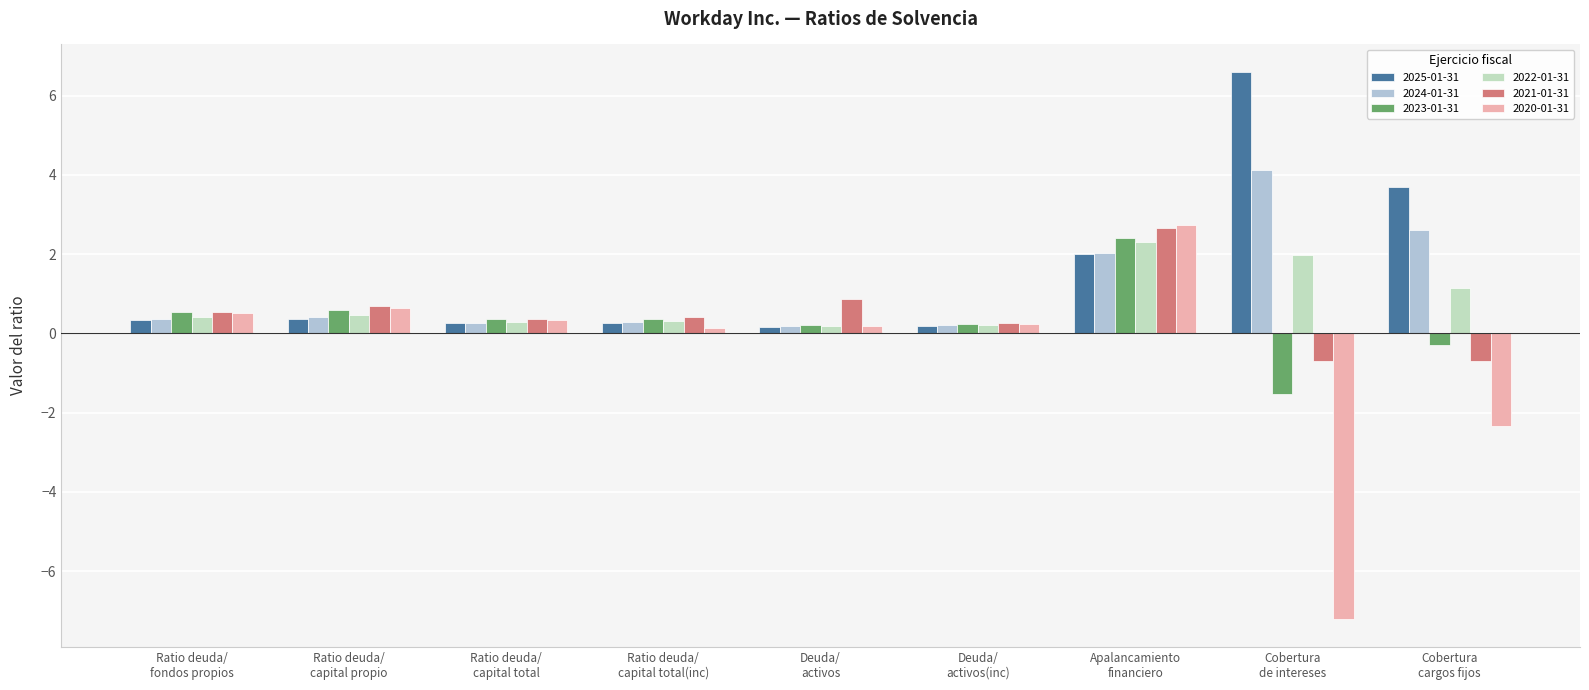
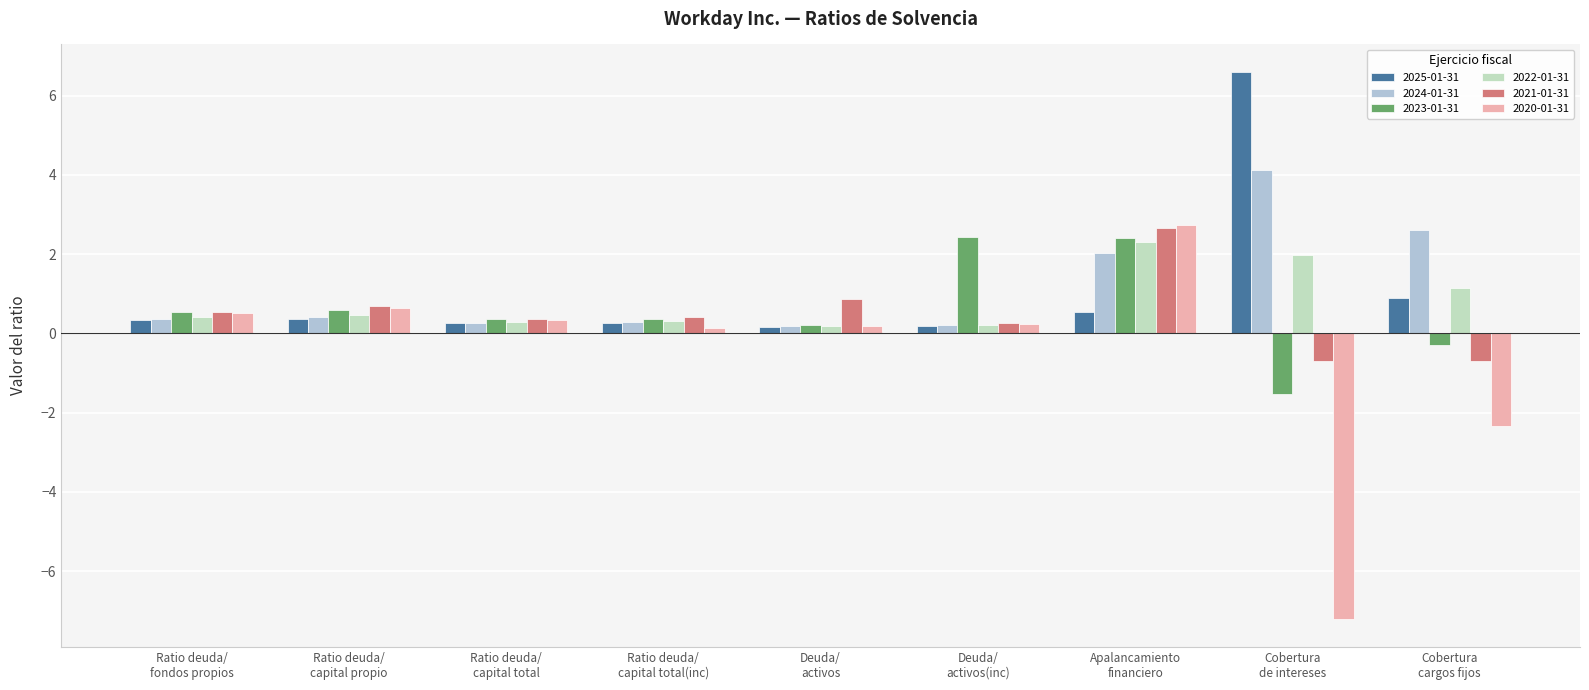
2023-01-31, Deuda/ activos(inc): 0.2 -> 2.4
2025-01-31, Apalancamiento financiero: 2.0 -> 0.6
2025-01-31, Cobertura cargos fijos: 3.7 -> 0.9
